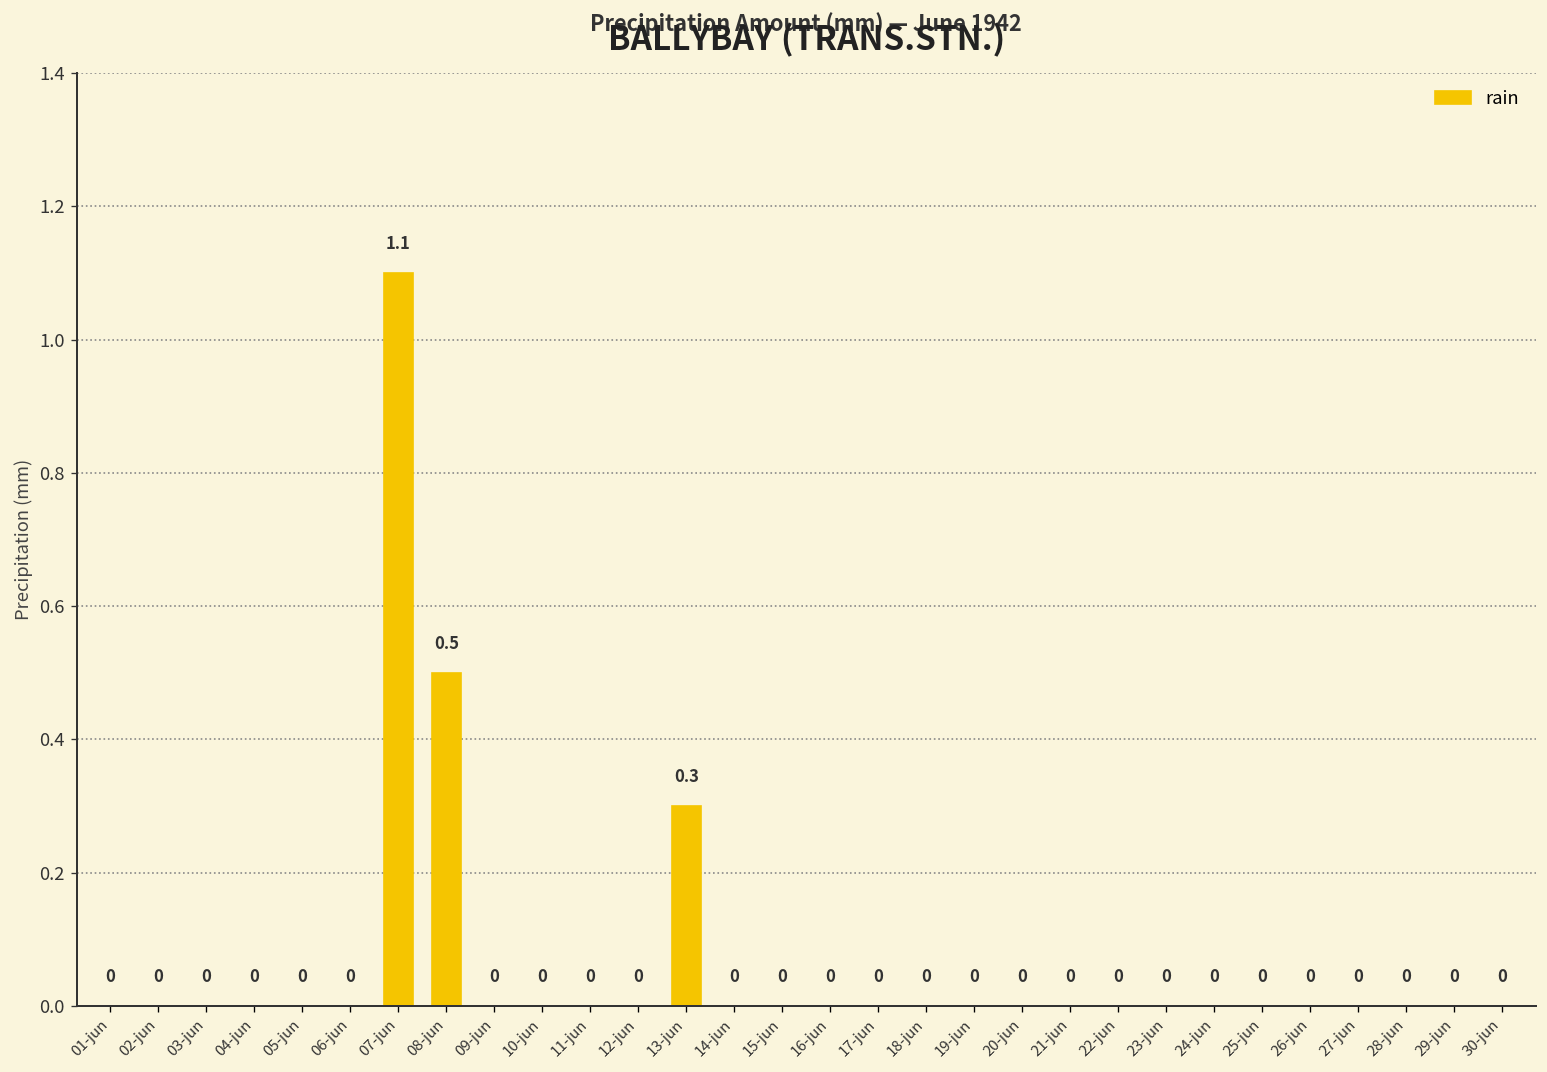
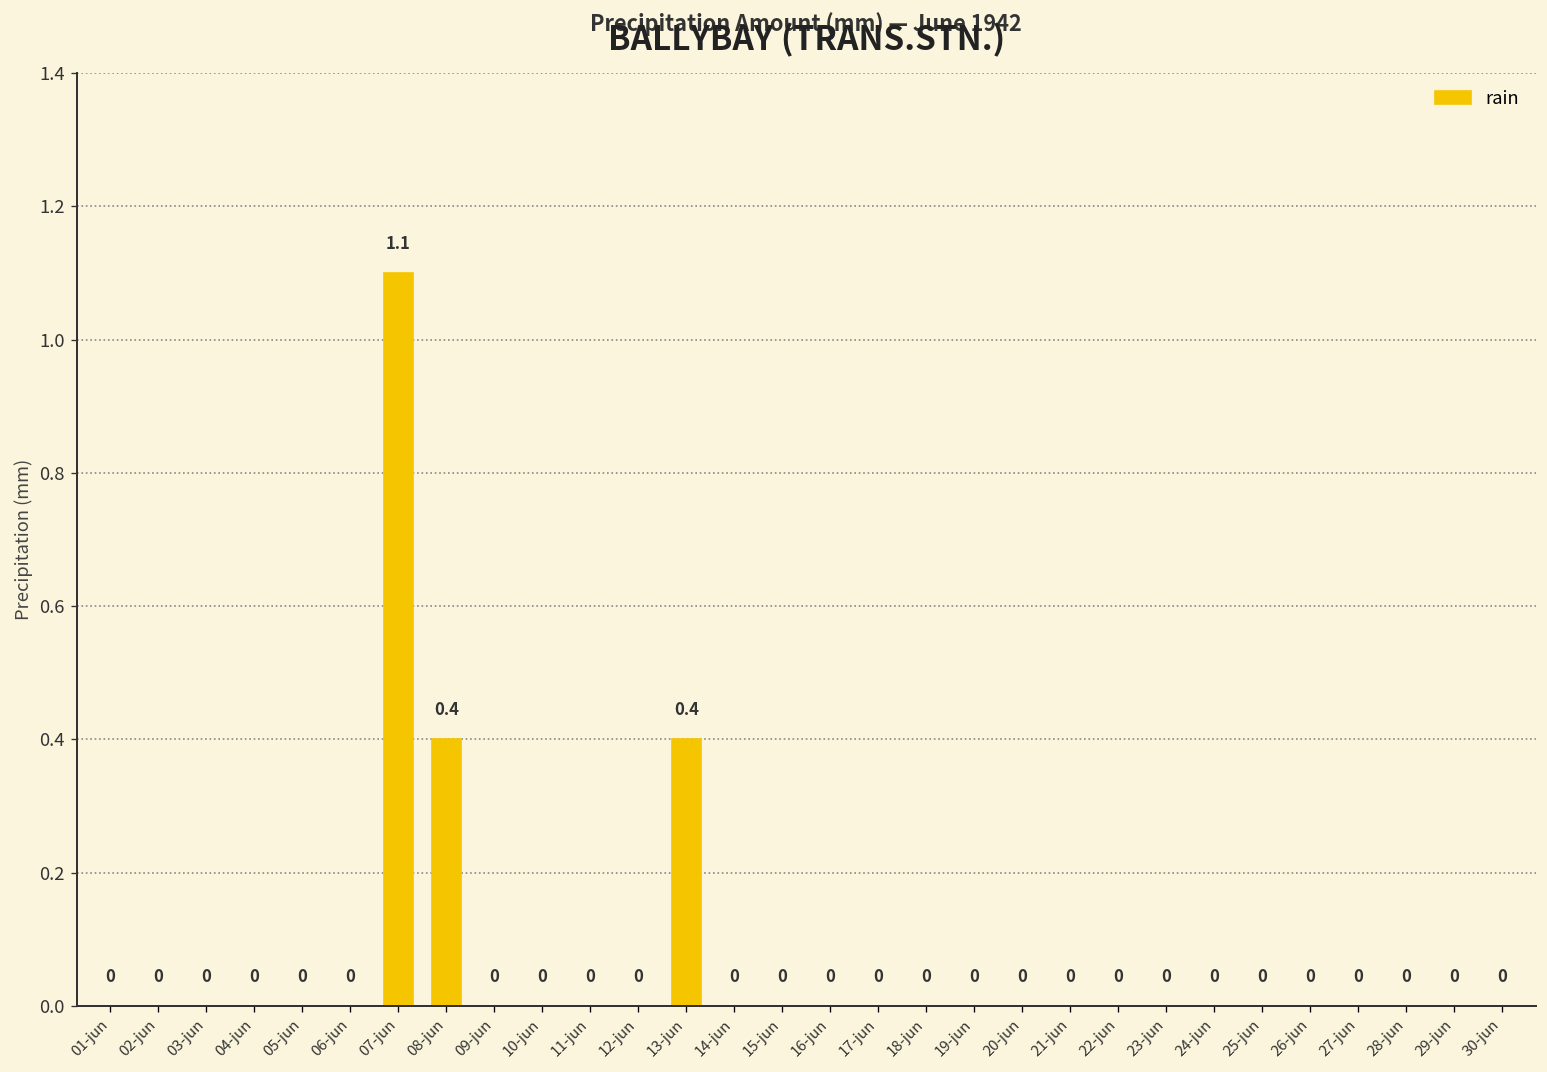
08-jun: 0.5 -> 0.4
13-jun: 0.3 -> 0.4
